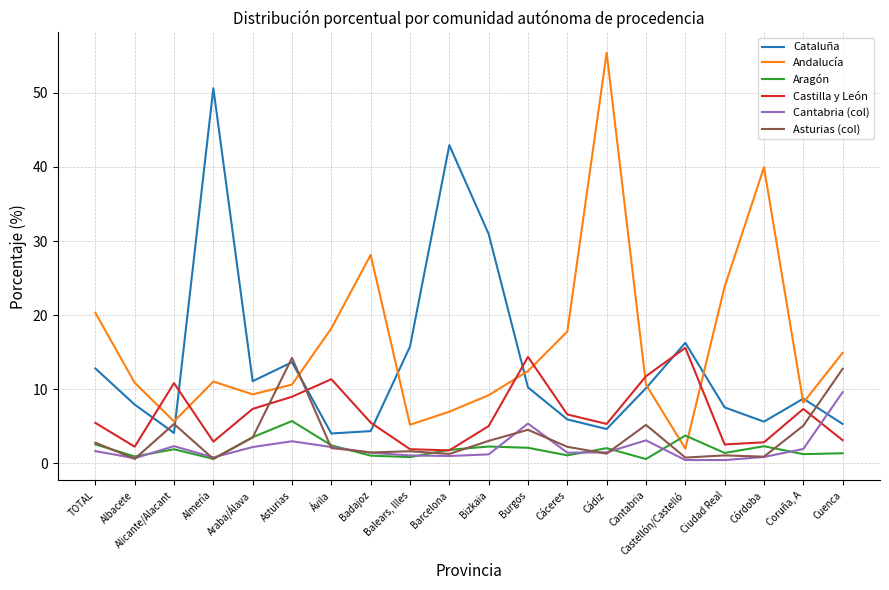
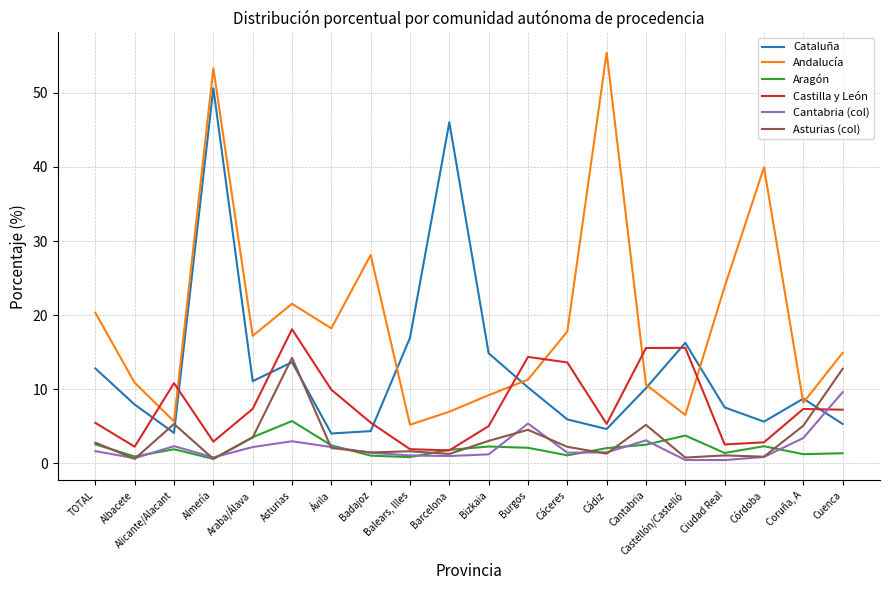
Andalucía, Almería: 11 -> 53
Andalucía, Araba/Álava: 9 -> 17
Andalucía, Asturias: 11 -> 22
Castilla y León, Asturias: 9 -> 18
Castilla y León, Ávila: 11 -> 10
Cataluña, Balears, Illes: 16 -> 17
Cataluña, Barcelona: 43 -> 46
Cataluña, Bizkaia: 31 -> 15
Andalucía, Burgos: 12 -> 11
Castilla y León, Cáceres: 7 -> 14
Aragón, Cantabria: 1 -> 3
Castilla y León, Cantabria: 12 -> 16
Andalucía, Castellón/Castelló: 2 -> 7
Cantabria (col), Coruña, A: 2 -> 3
Castilla y León, Cuenca: 3 -> 7
